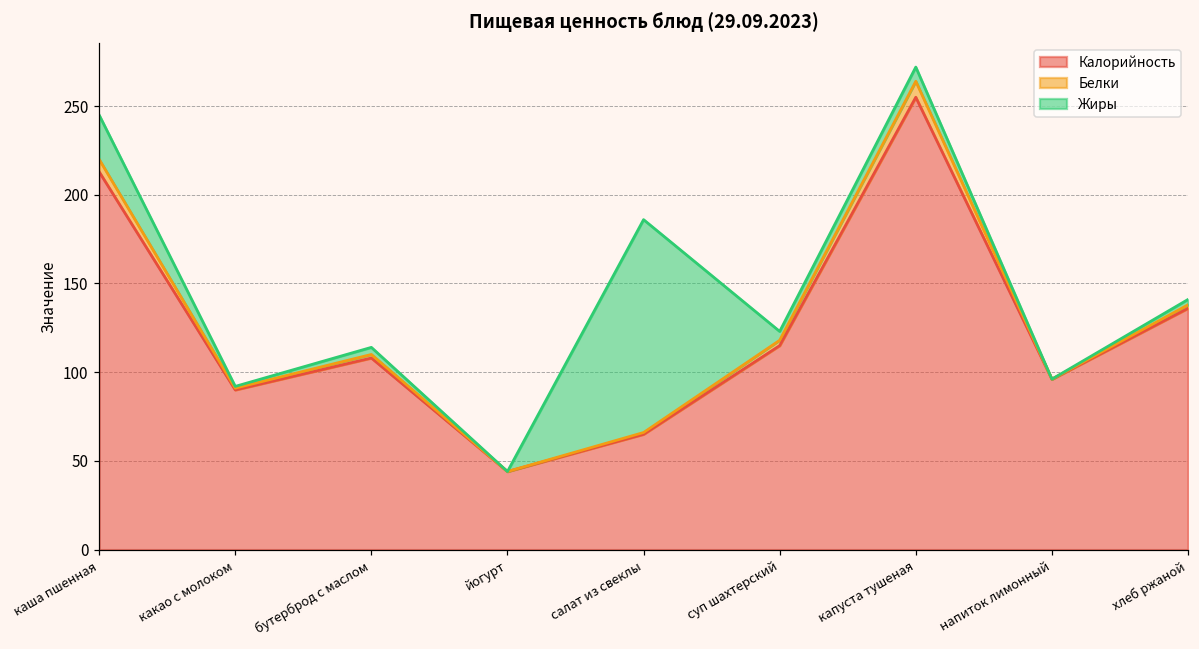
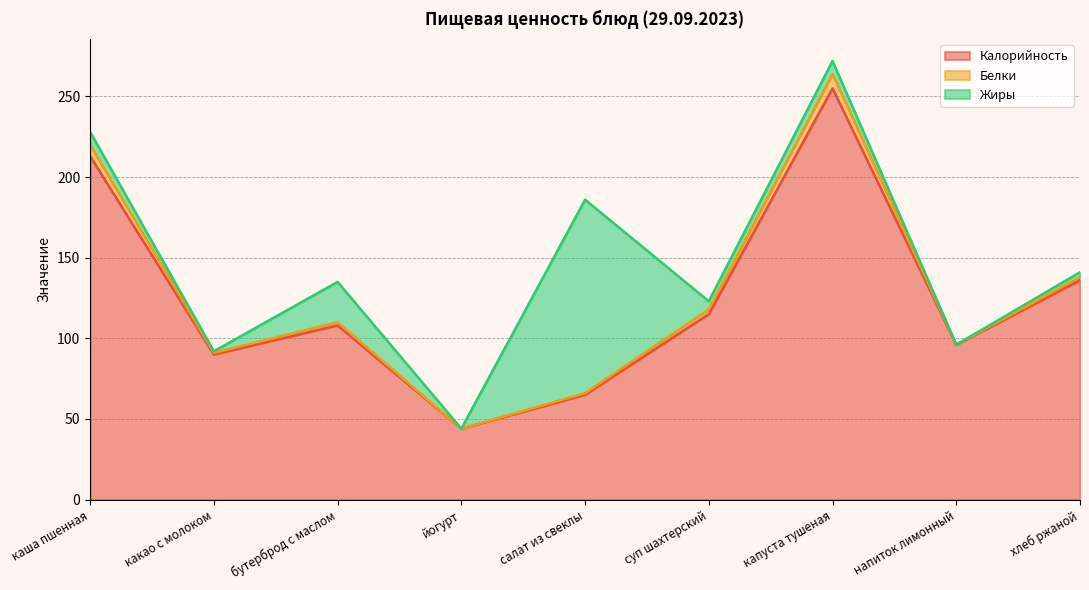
Жиры, каша пшенная: 25 -> 8
Жиры, бутерброд с маслом: 4 -> 25
